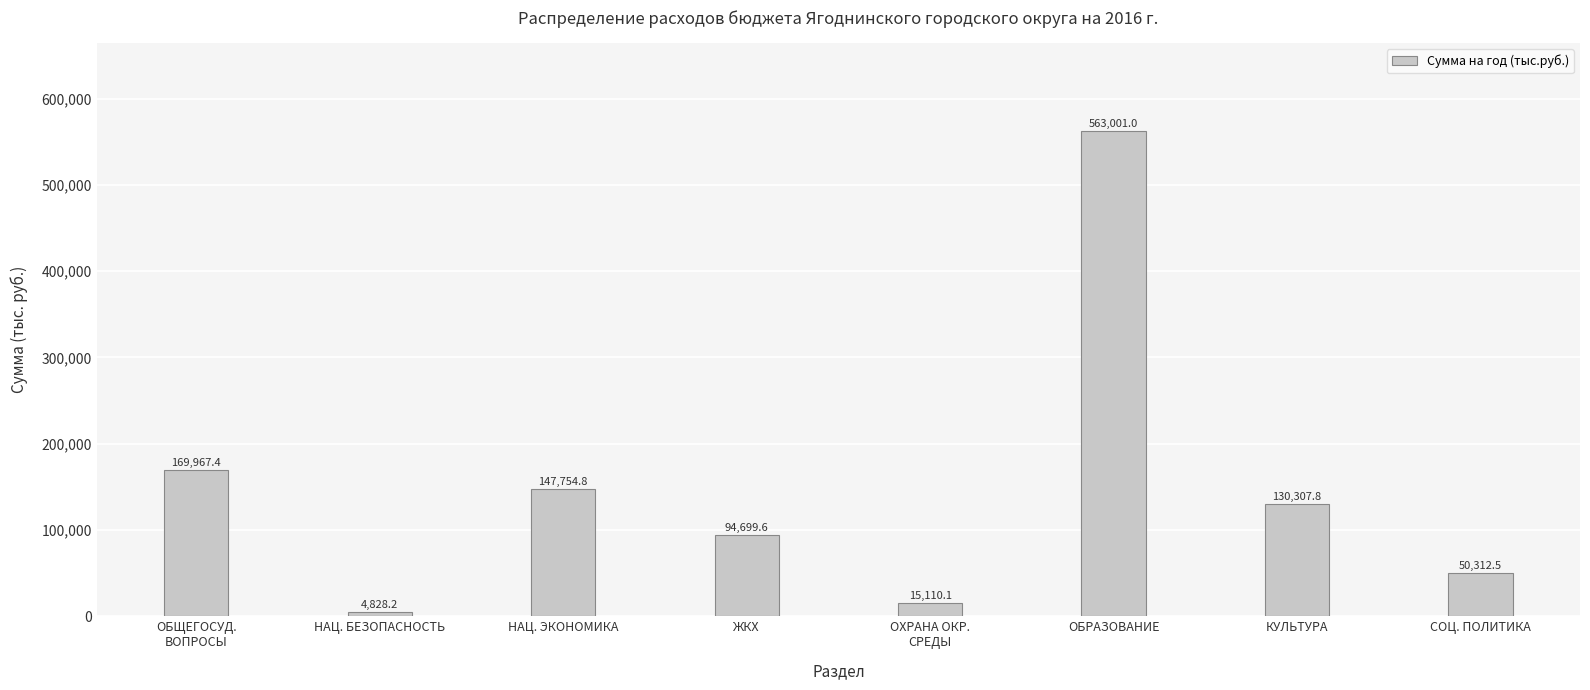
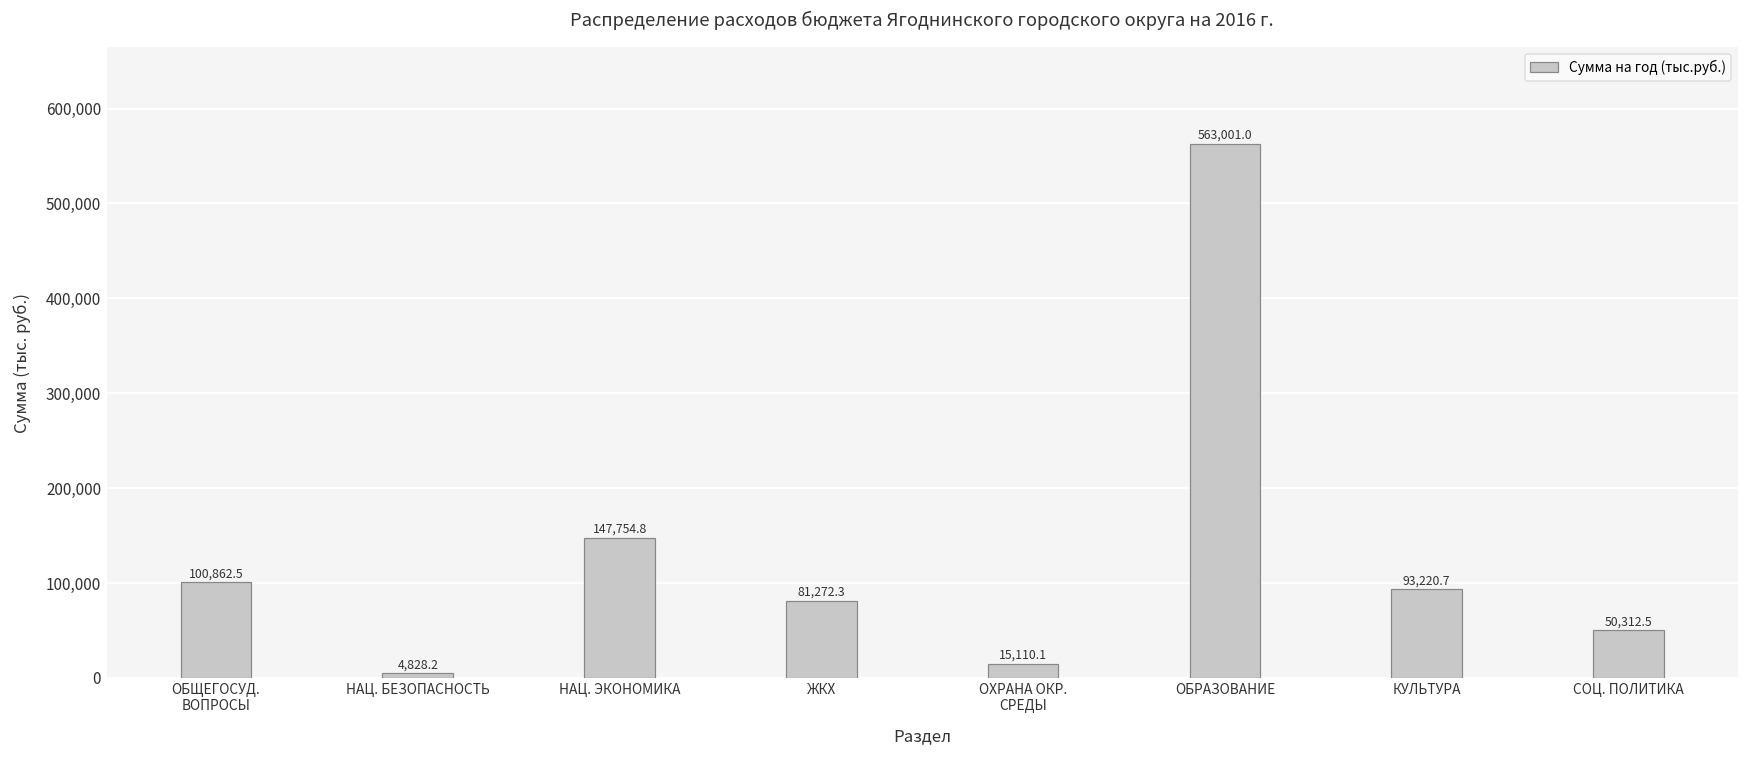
ОБЩЕГОСУД. ВОПРОСЫ: 169,967.4 -> 100,862.5
ЖКХ: 94,699.6 -> 81,272.3
КУЛЬТУРА: 130,307.8 -> 93,220.7
